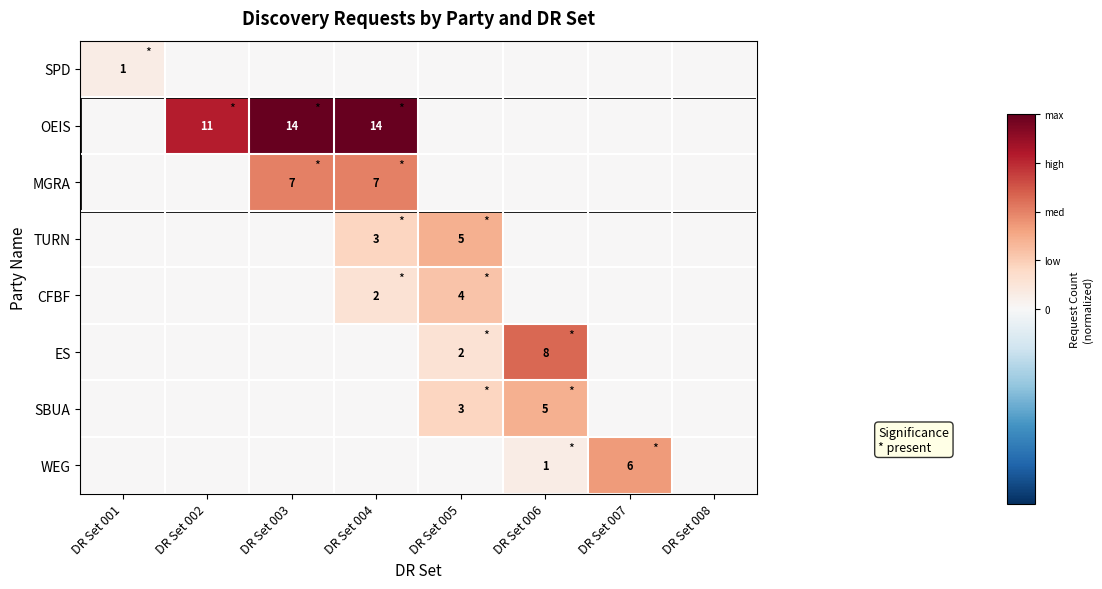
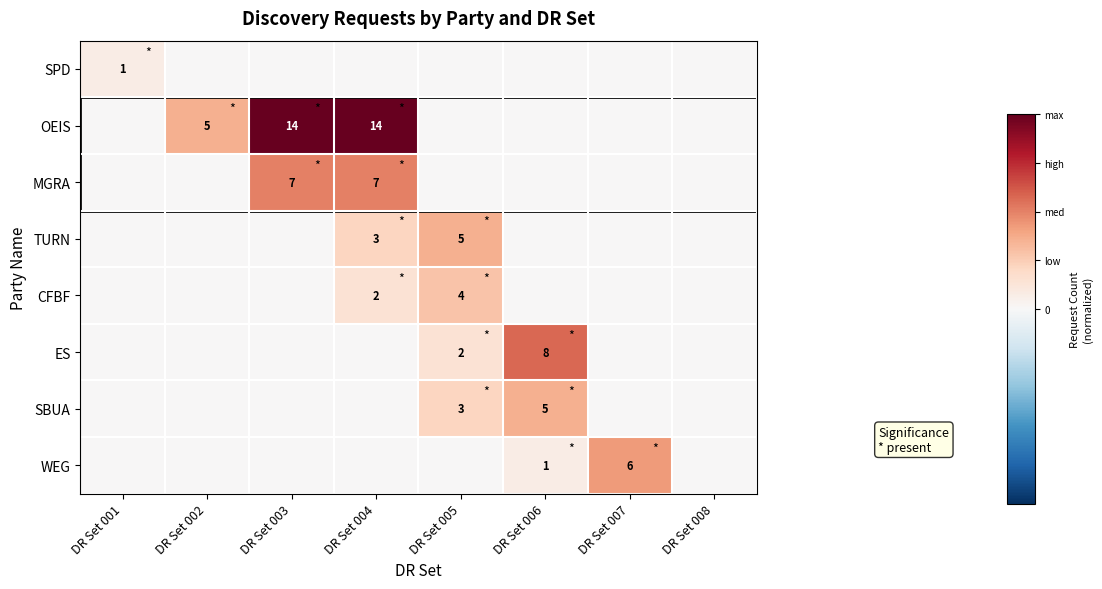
OEIS, DR Set 002: 11 -> 5
